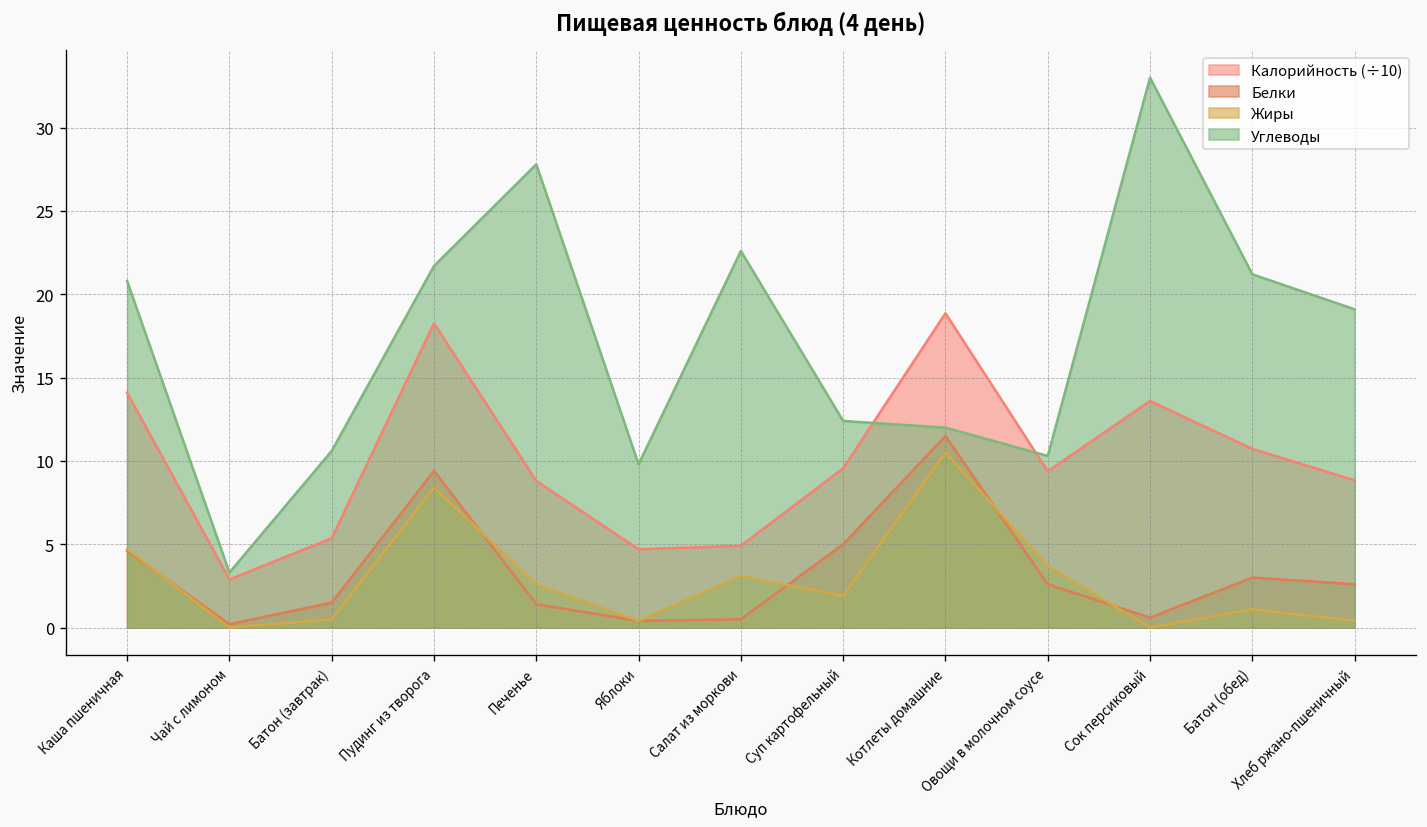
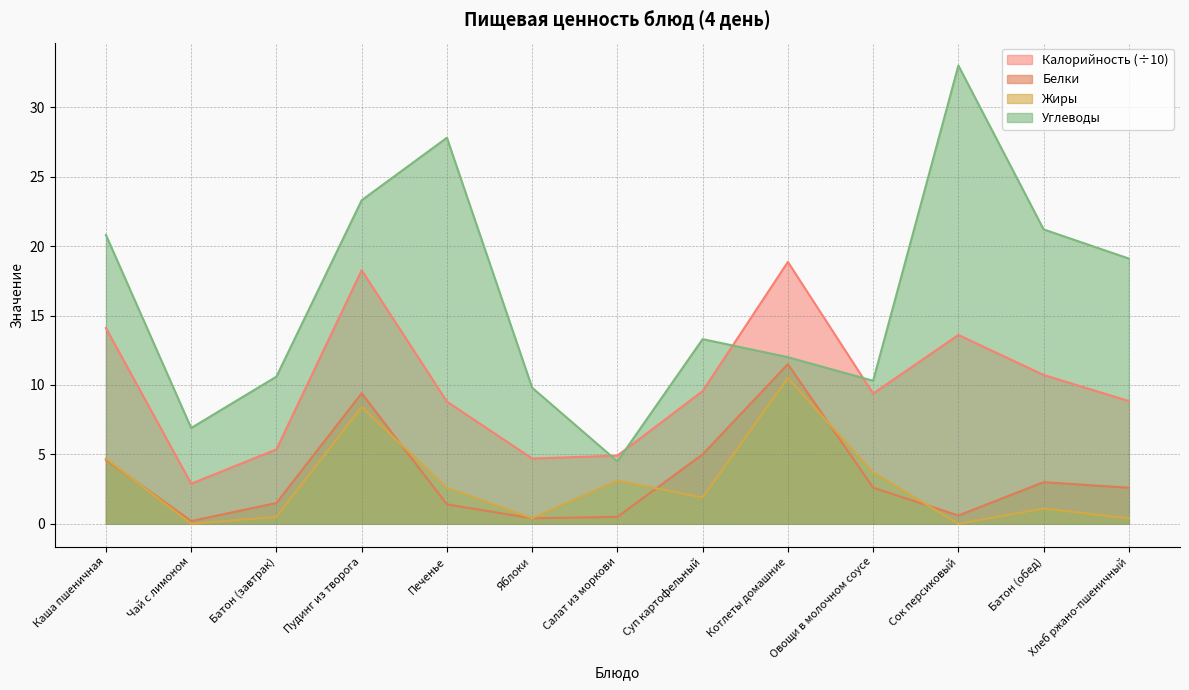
Углеводы, Чай с лимоном: 3.3 -> 6.9
Углеводы, Пудинг из творога: 21.7 -> 23.3
Углеводы, Салат из моркови: 22.6 -> 4.5
Углеводы, Суп картофельный: 12.4 -> 13.3
